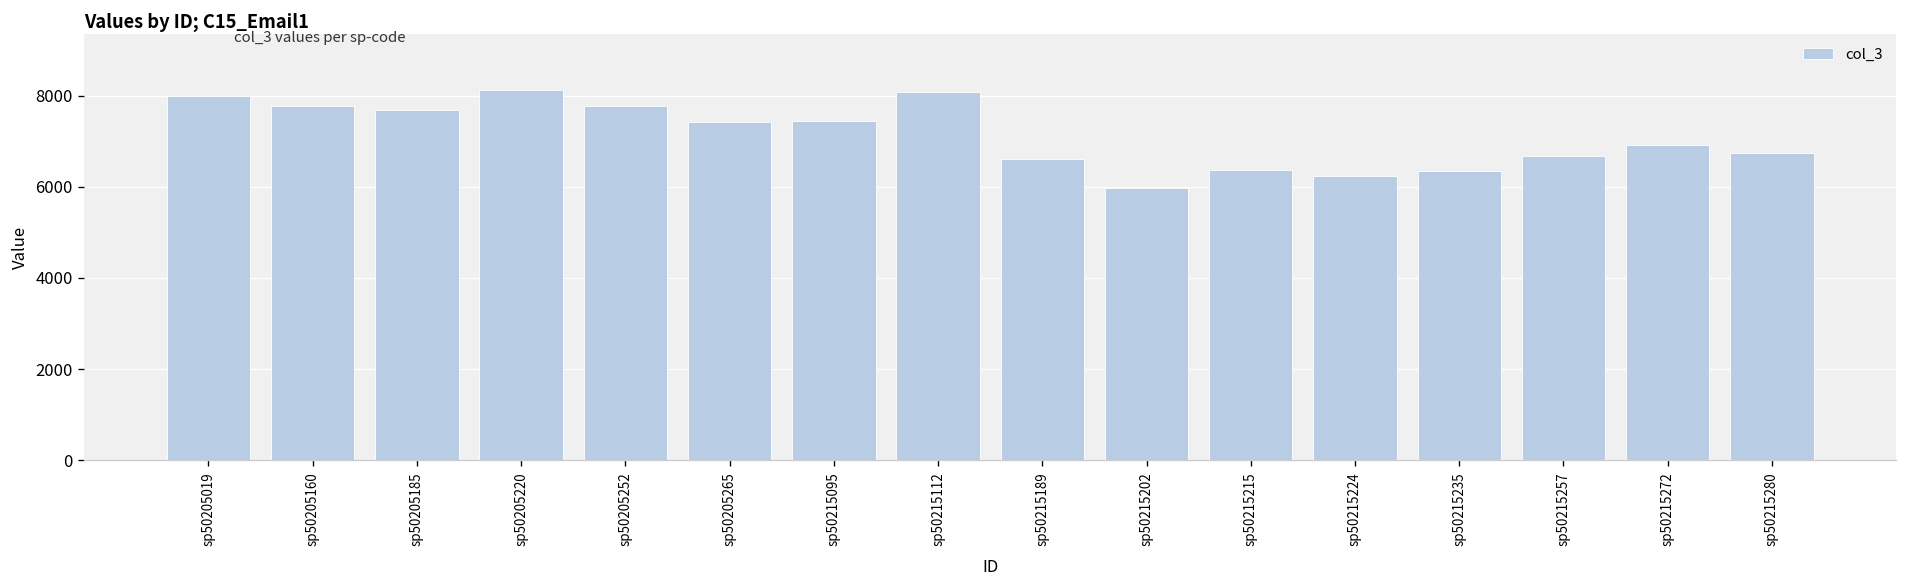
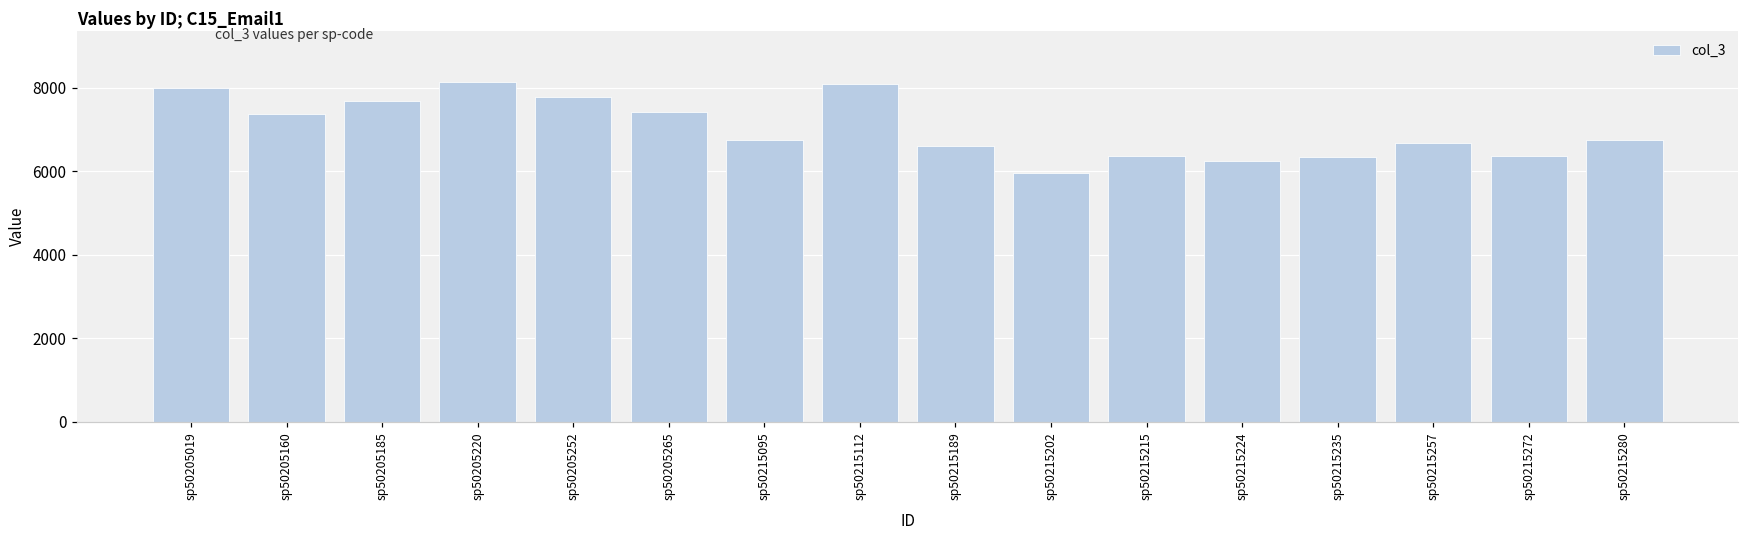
sp50205160: 7800 -> 7400
sp50215095: 7400 -> 6700
sp50215272: 6900 -> 6400
